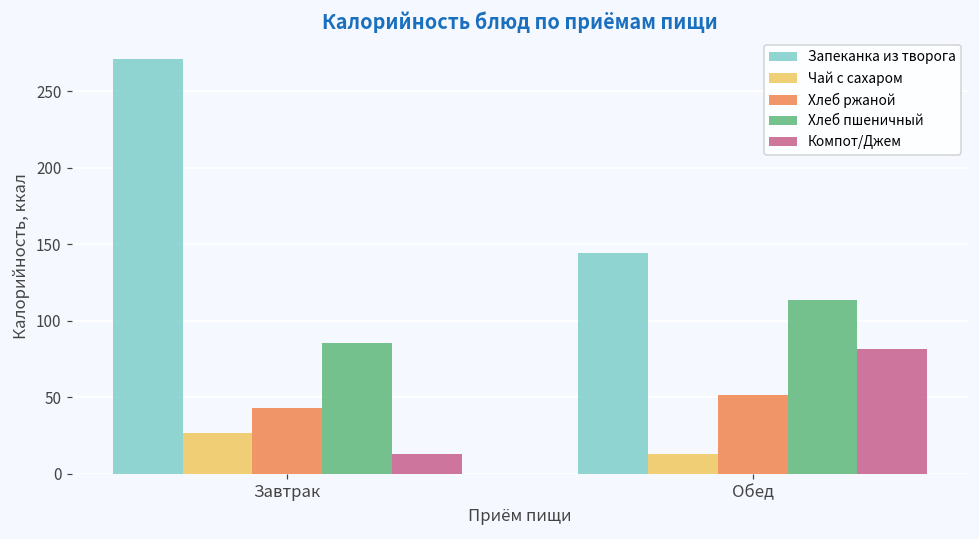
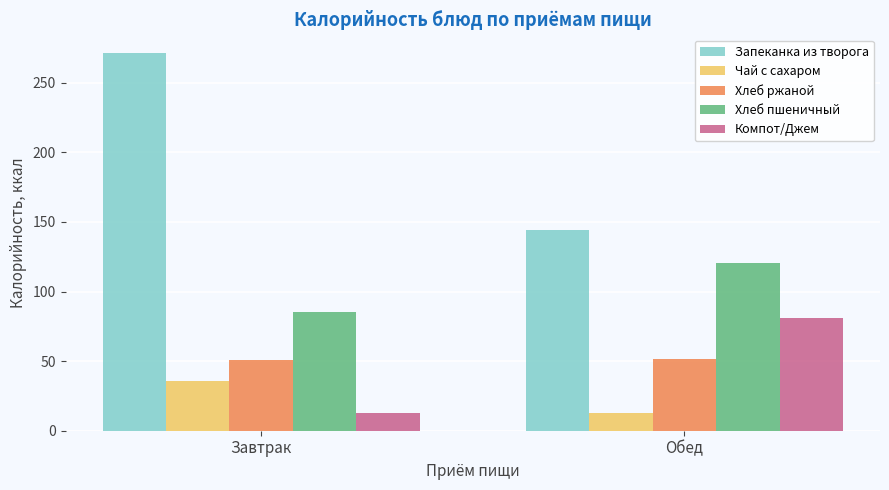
Чай с сахаром, Завтрак: 27 -> 36
Хлеб ржаной, Завтрак: 43 -> 51
Хлеб пшеничный, Обед: 114 -> 121
